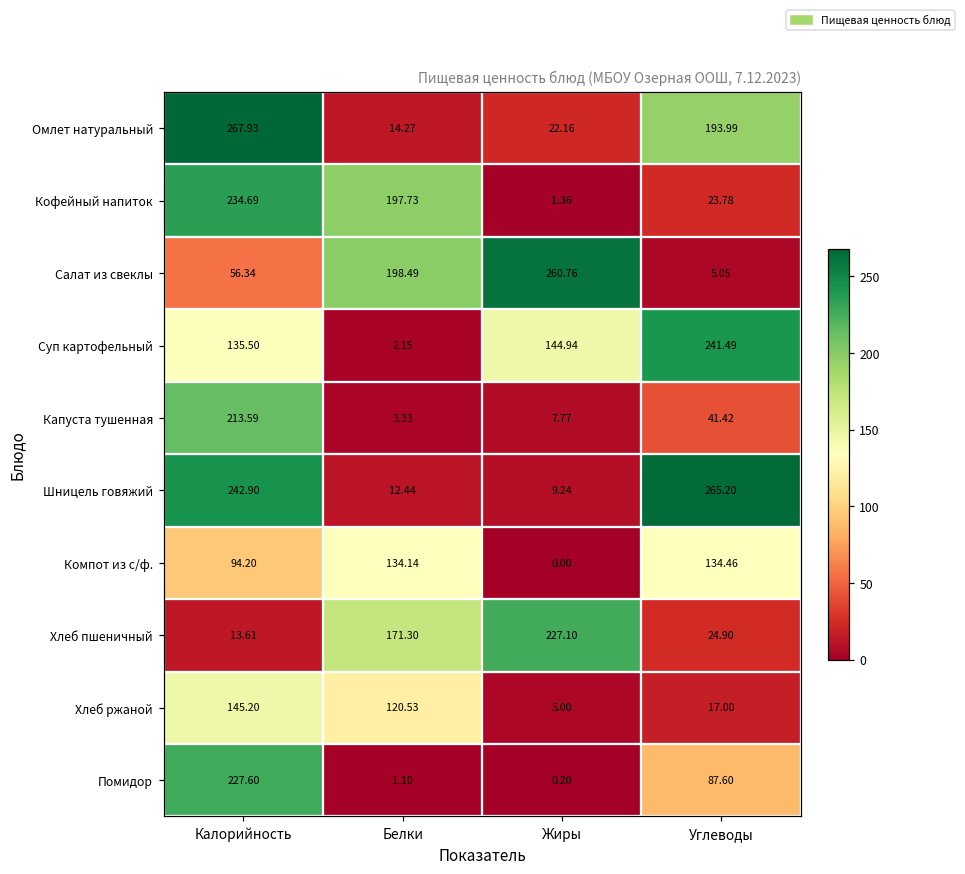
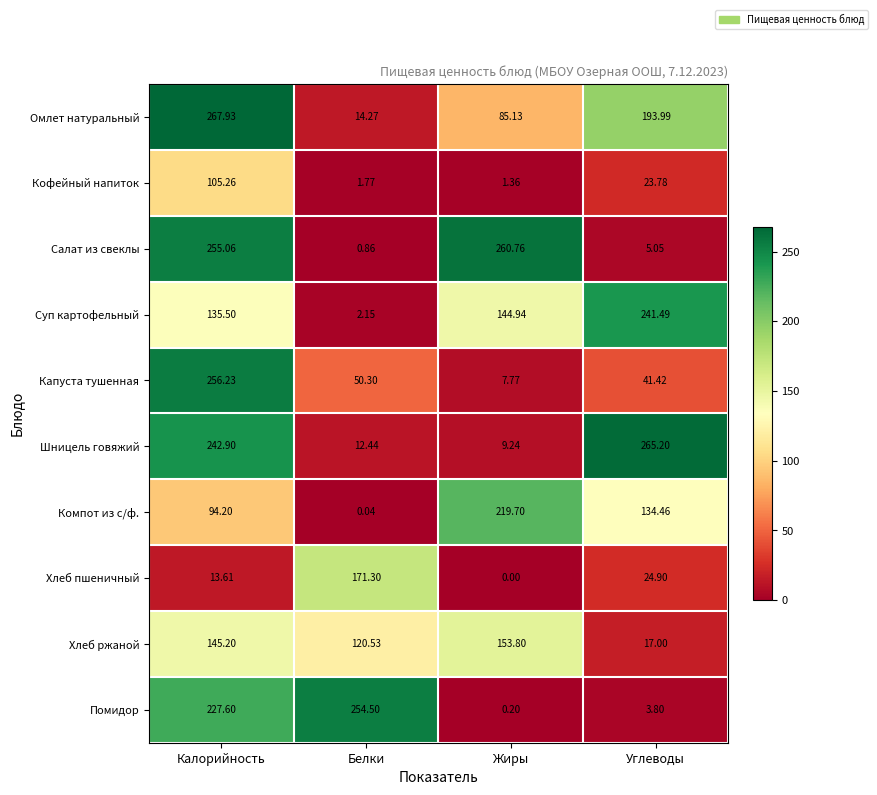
Омлет натуральный, Жиры: 22.16 -> 85.13
Кофейный напиток, Калорийность: 234.69 -> 105.26
Кофейный напиток, Белки: 197.73 -> 1.77
Салат из свеклы, Калорийность: 56.34 -> 255.06
Салат из свеклы, Белки: 198.49 -> 0.86
Капуста тушенная, Калорийность: 213.59 -> 256.23
Капуста тушенная, Белки: 3.33 -> 50.30
Компот из с/ф., Белки: 134.14 -> 0.04
Компот из с/ф., Жиры: 0.00 -> 219.70
Хлеб пшеничный, Жиры: 227.10 -> 0.00
Хлеб ржаной, Жиры: 5.00 -> 153.80
Помидор, Белки: 1.10 -> 254.50
Помидор, Углеводы: 87.60 -> 3.80
